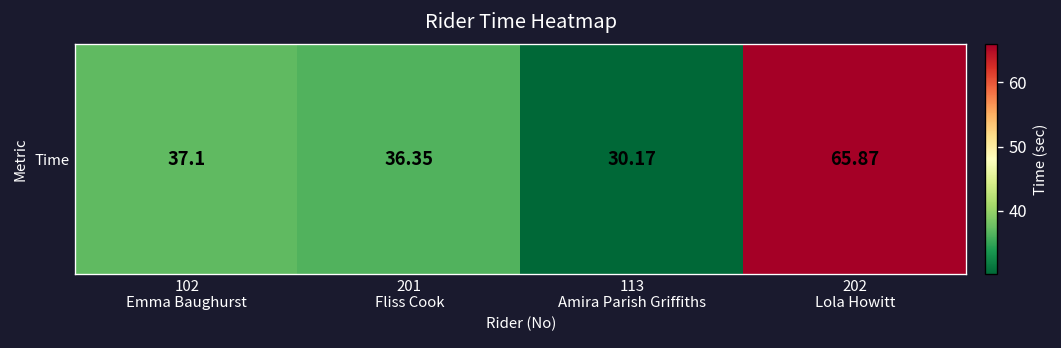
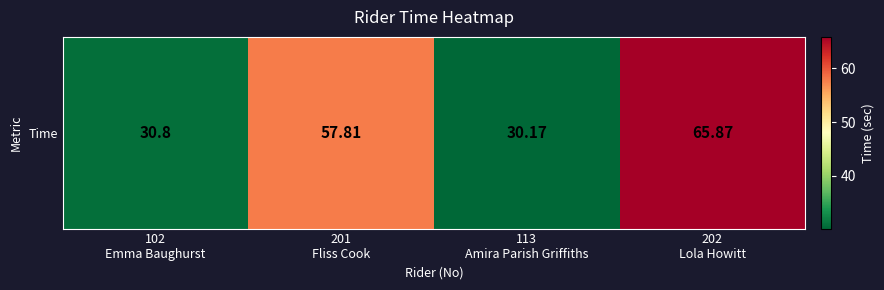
Time, 102 Emma Baughurst: 37.1 -> 30.8
Time, 201 Fliss Cook: 36.35 -> 57.81
